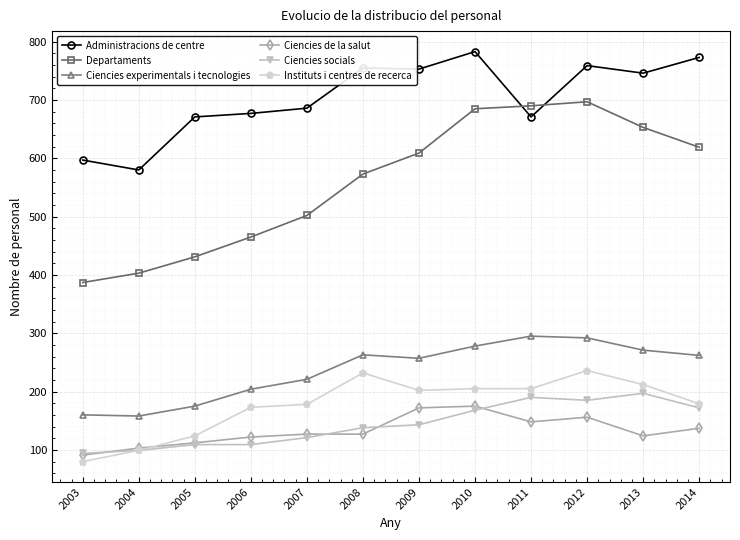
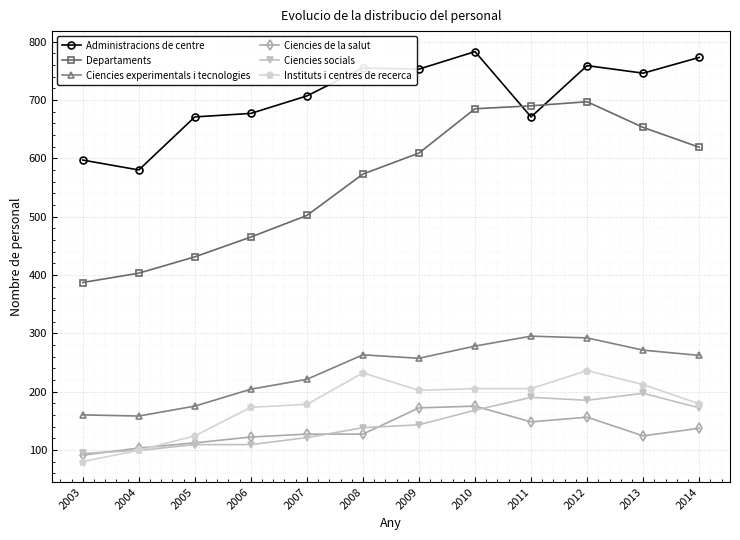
Administracions de centre, 2007: 690 -> 710
